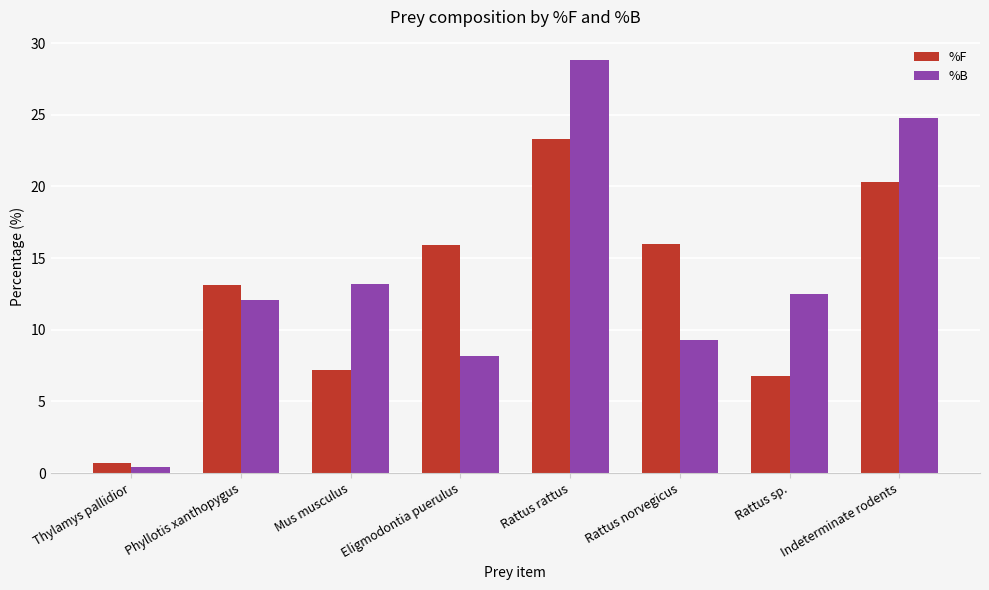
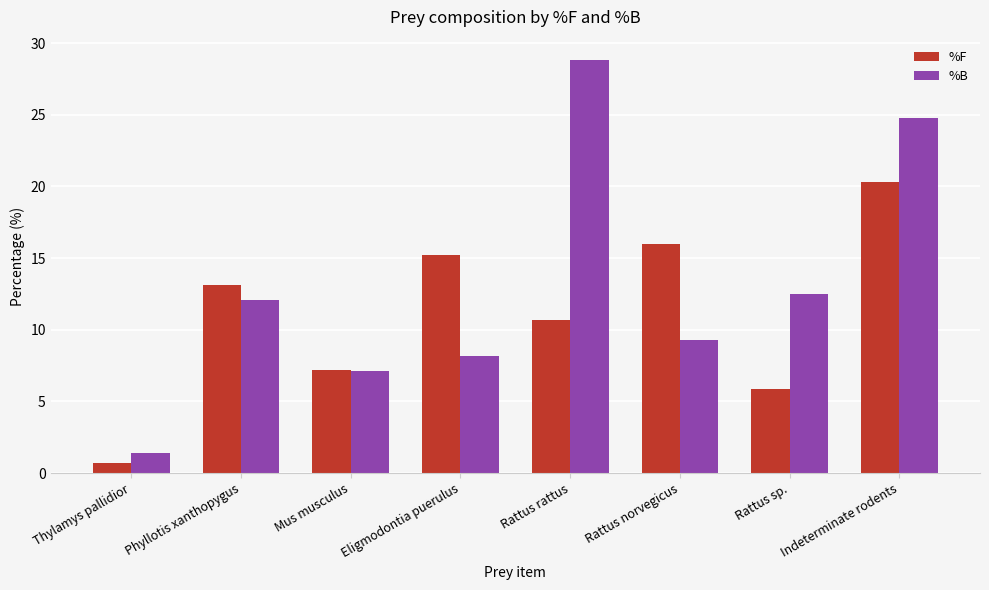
%B, Thylamys pallidior: 0.4 -> 1.4
%B, Mus musculus: 13.2 -> 7.1
%F, Eligmodontia puerulus: 15.9 -> 15.2
%F, Rattus rattus: 23.3 -> 10.7
%F, Rattus sp.: 6.8 -> 5.9
